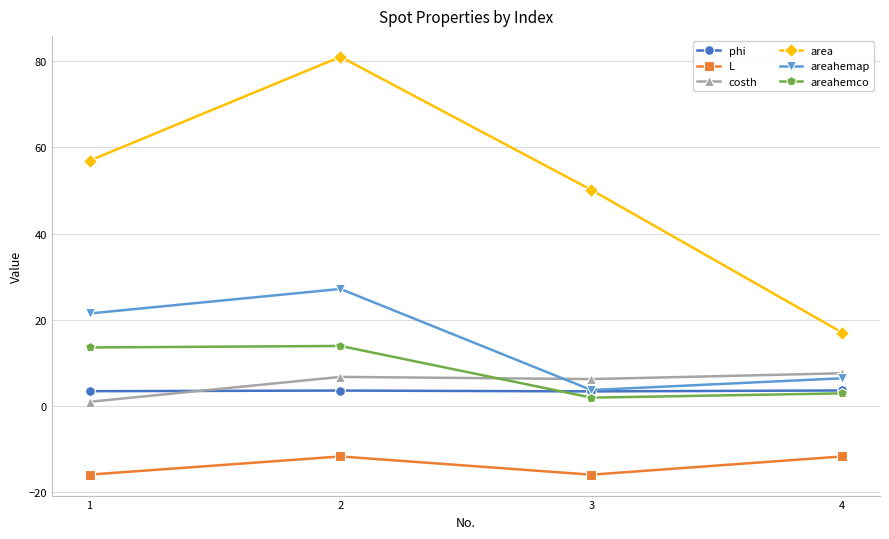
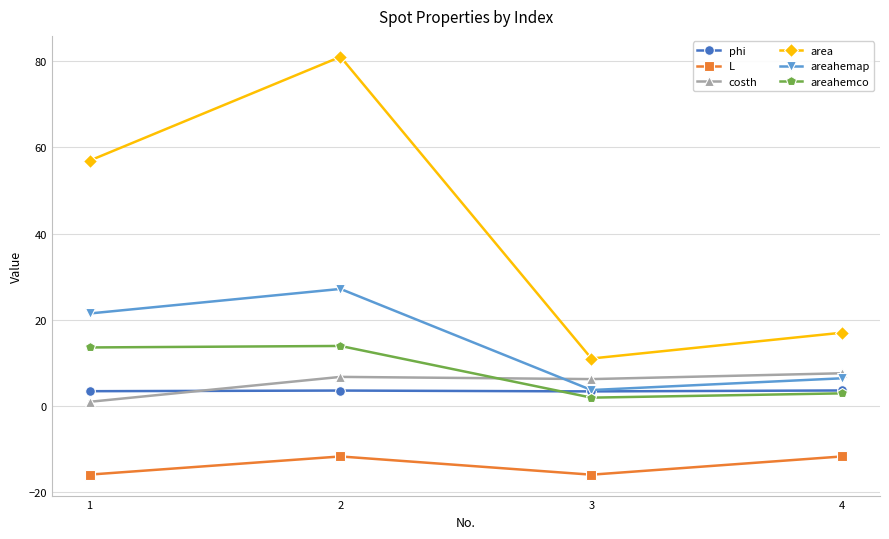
area, 3: 50 -> 11
